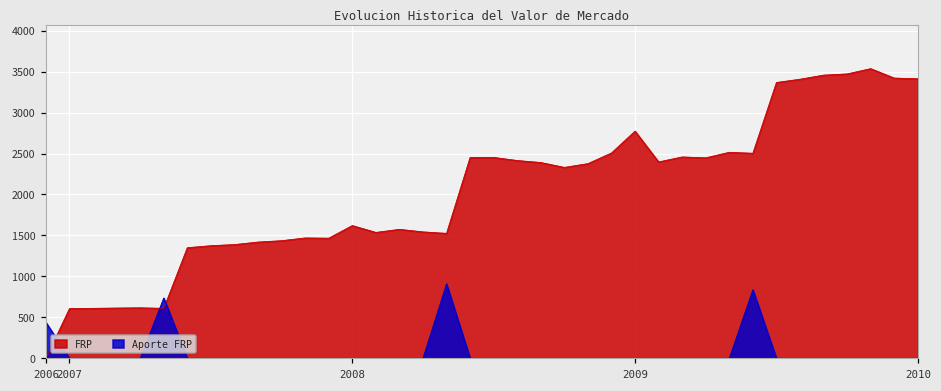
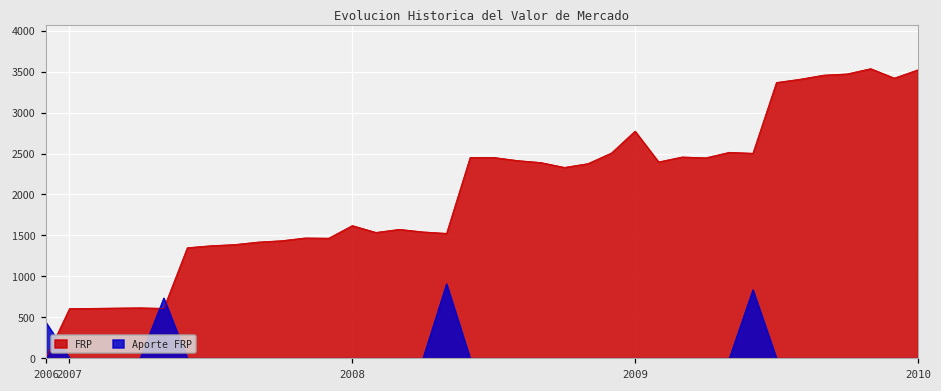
FRP, 2010: 3400 -> 3500
